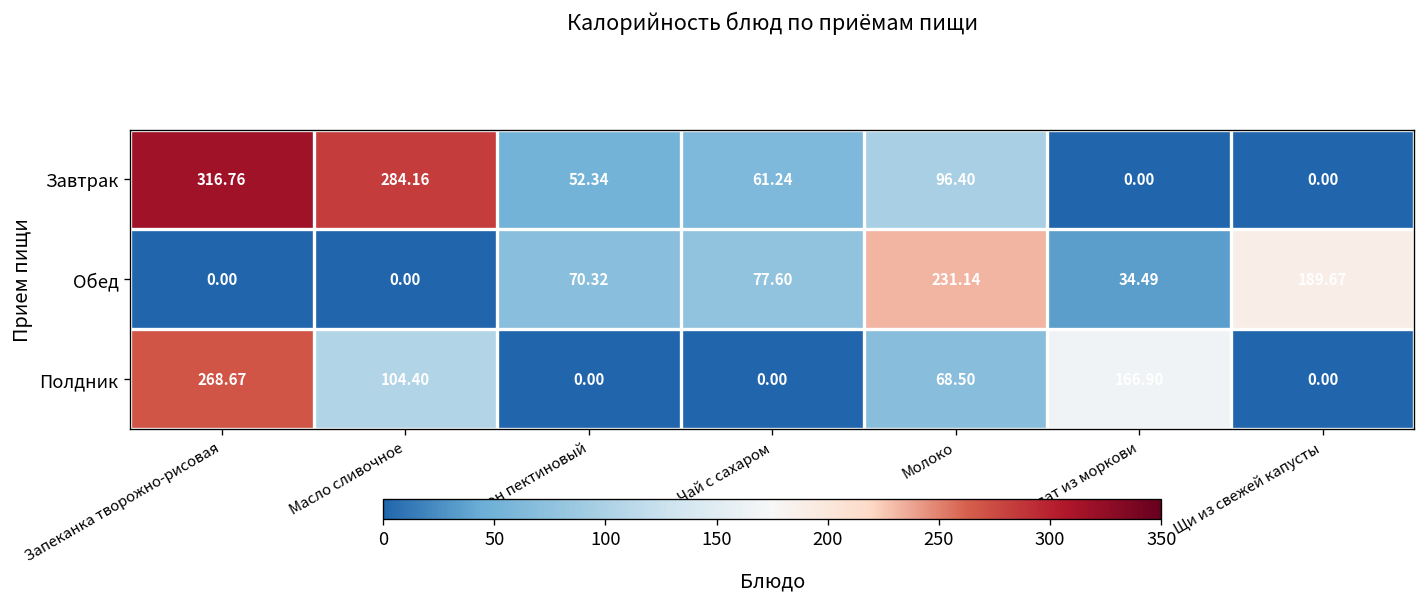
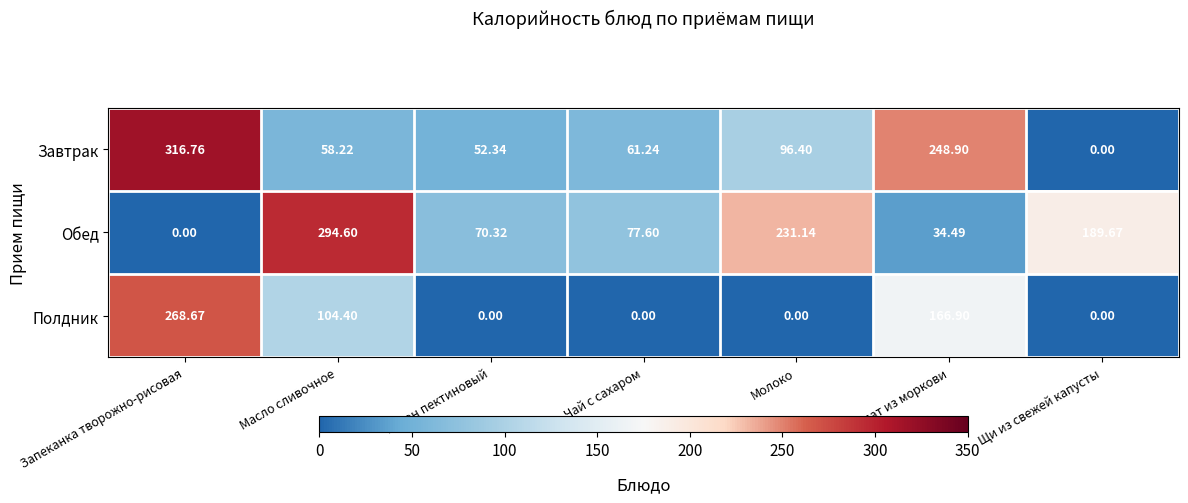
Завтрак, Масло сливочное: 284.16 -> 58.22
Завтрак, Салат из моркови: 0.00 -> 248.90
Обед, Масло сливочное: 0.00 -> 294.60
Полдник, Молоко: 68.50 -> 0.00
